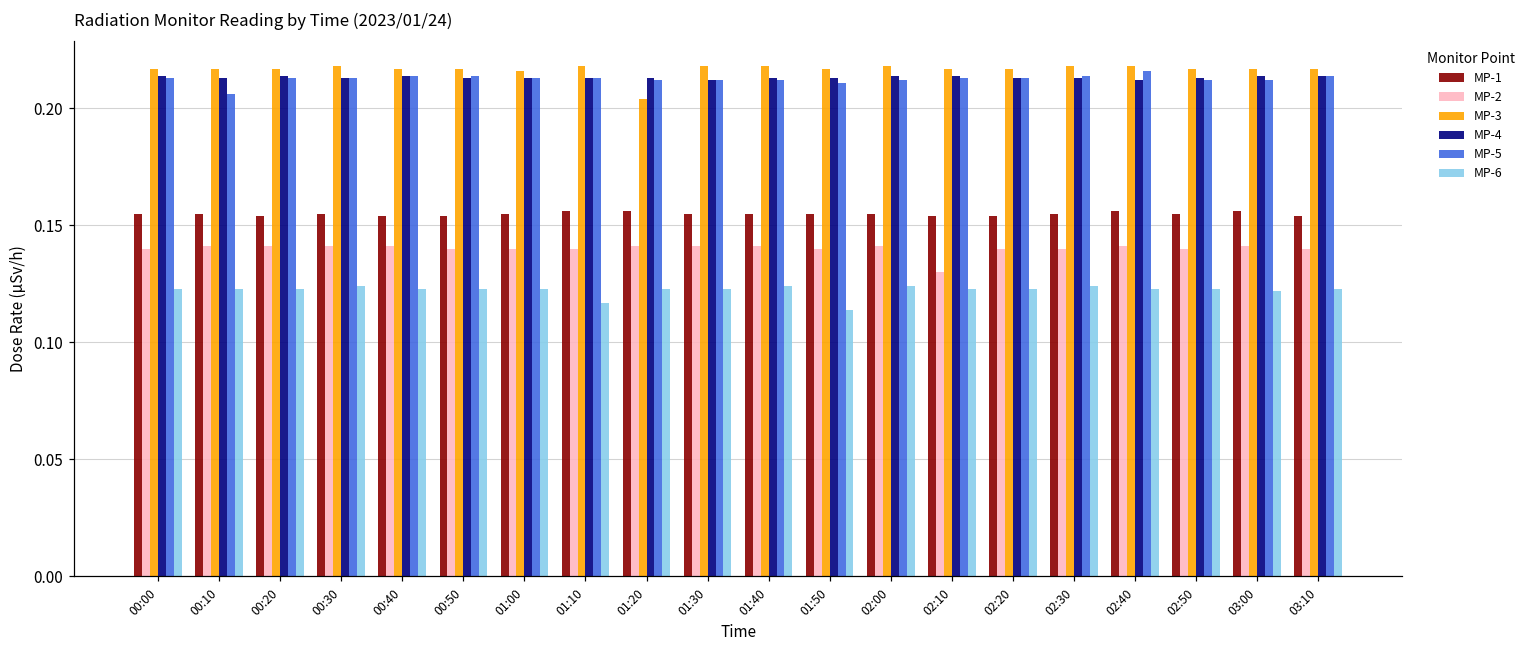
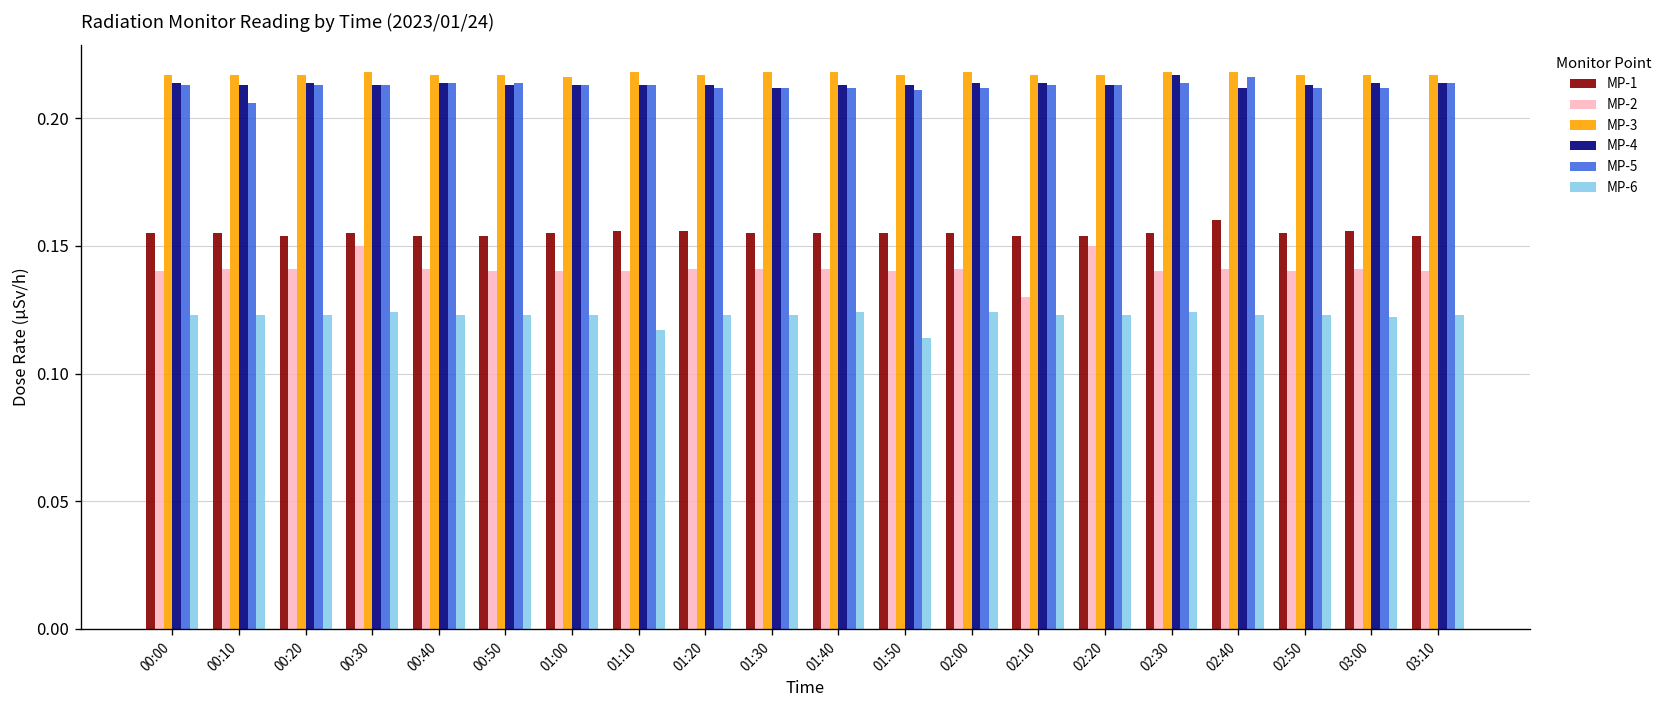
MP-2, 00:30: 0.141 -> 0.150
MP-3, 01:20: 0.204 -> 0.217
MP-2, 02:20: 0.14 -> 0.15
MP-4, 02:30: 0.213 -> 0.217
MP-1, 02:40: 0.156 -> 0.160
